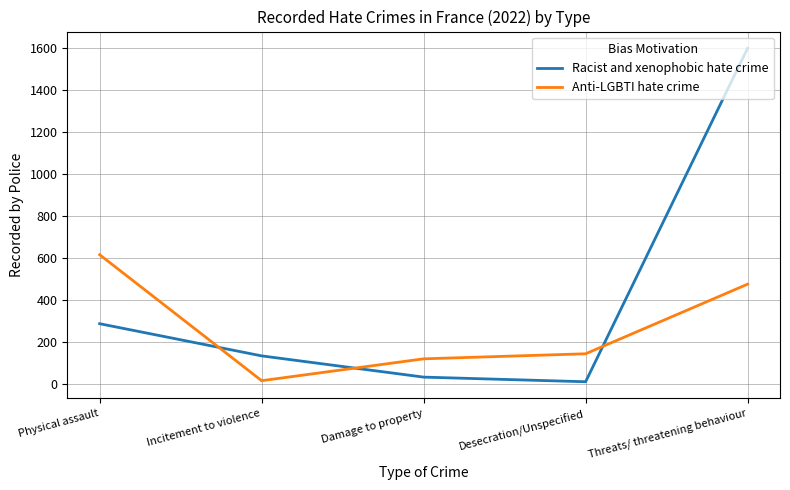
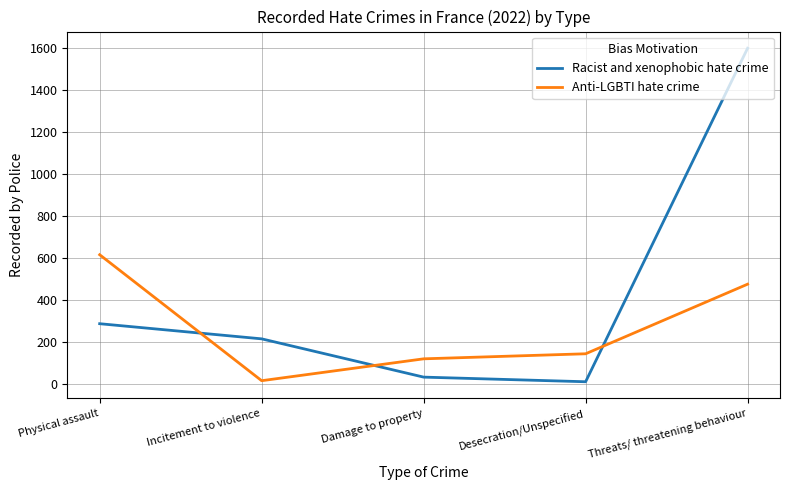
Racist and xenophobic hate crime, Incitement to violence: 140 -> 220
